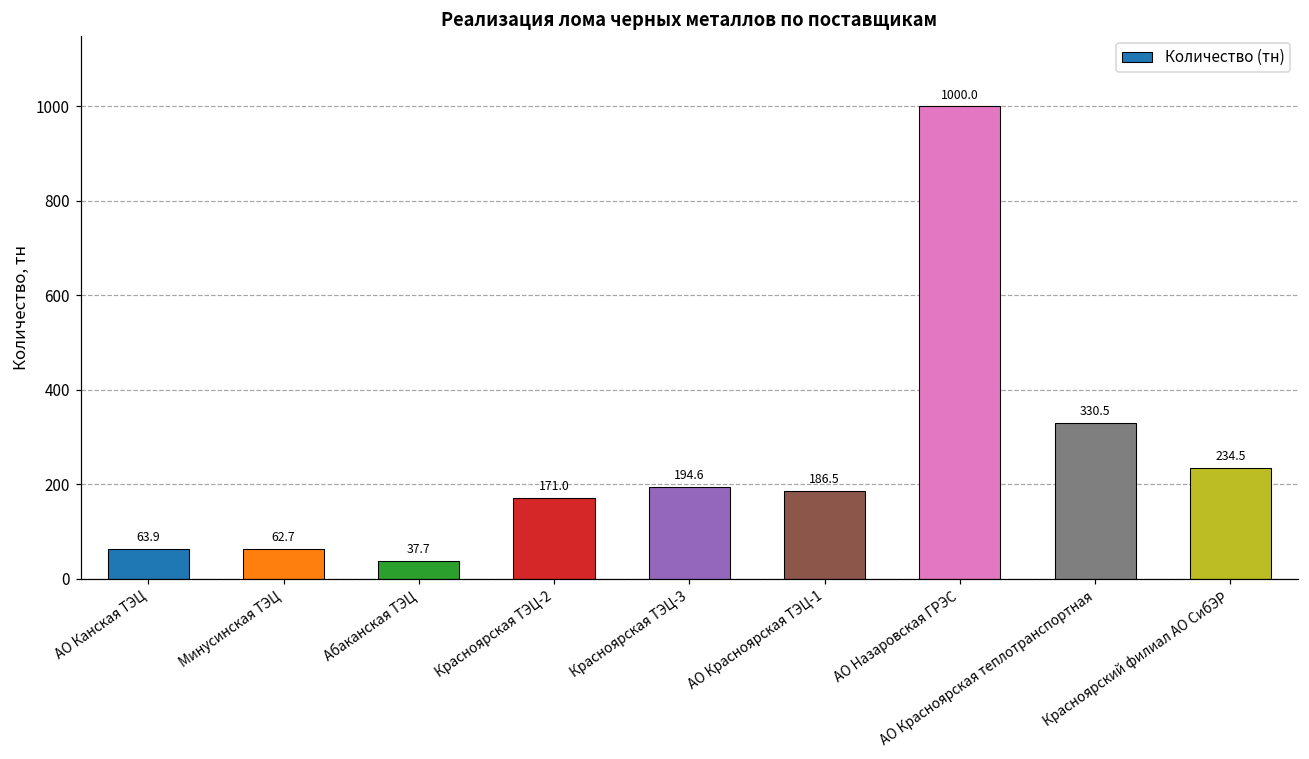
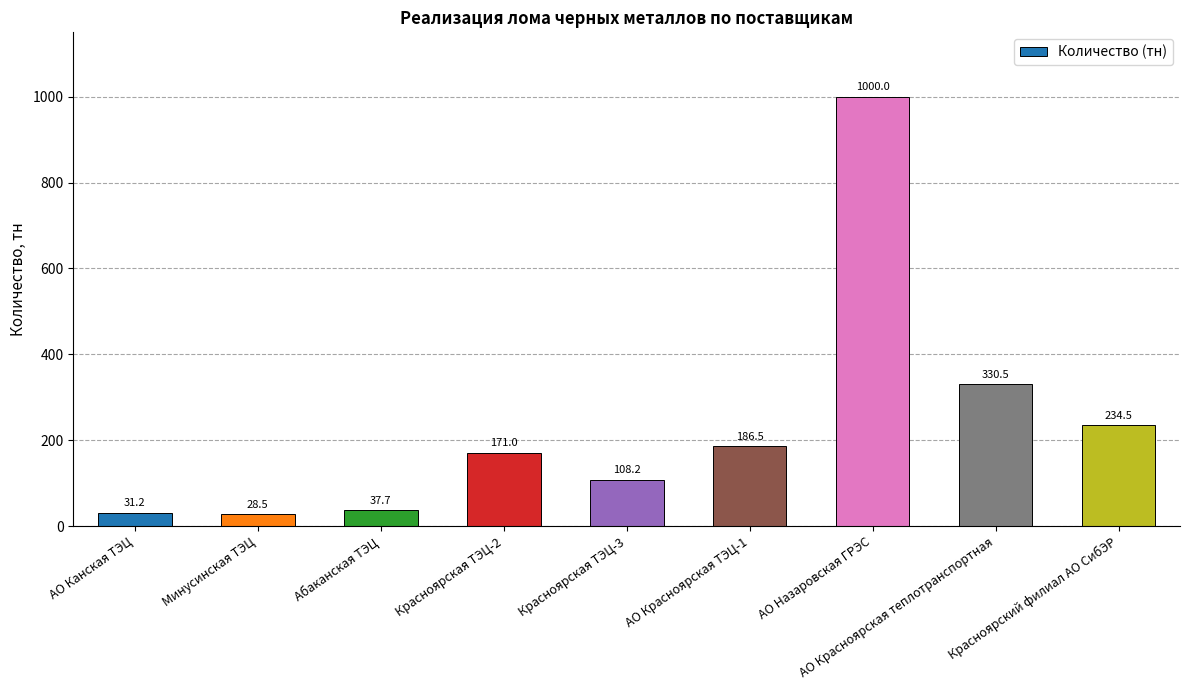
АО Канская ТЭЦ: 63.9 -> 31.2
Минусинская ТЭЦ: 62.7 -> 28.5
Красноярская ТЭЦ-3: 194.6 -> 108.2
